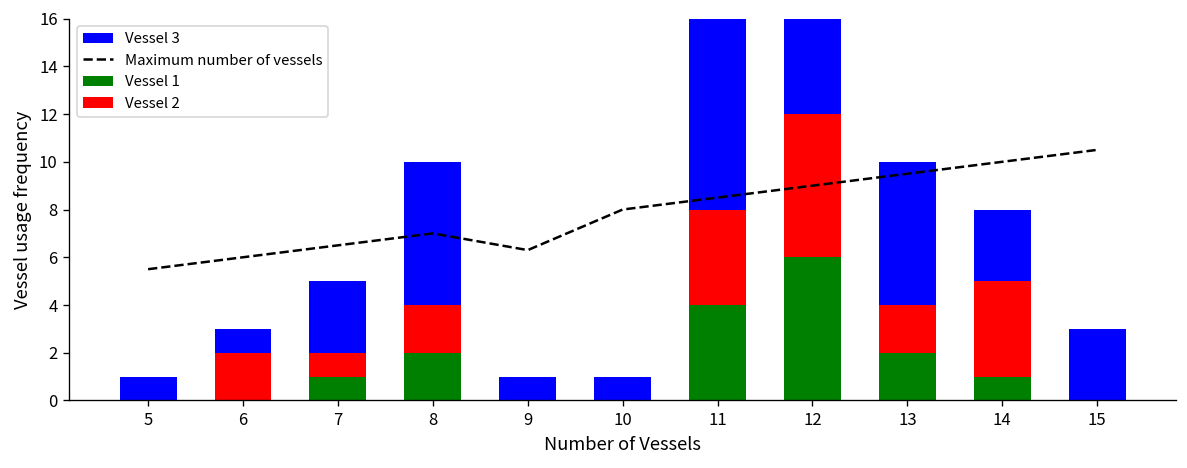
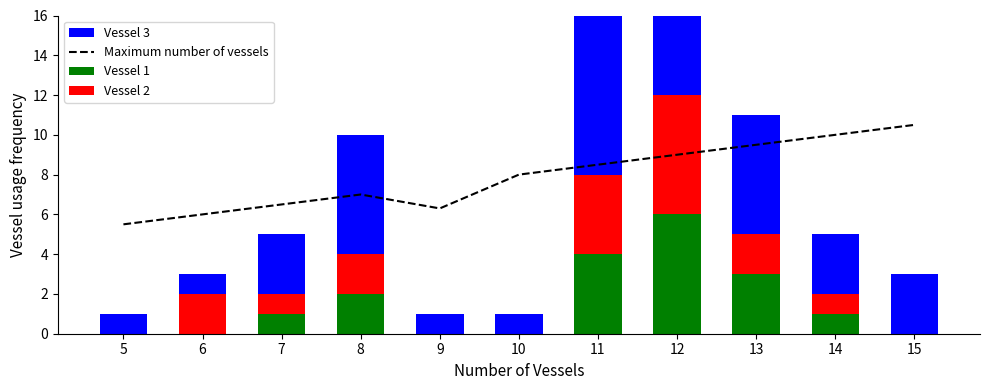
Vessel 1, 13: 2 -> 3
Vessel 2, 14: 4 -> 1
